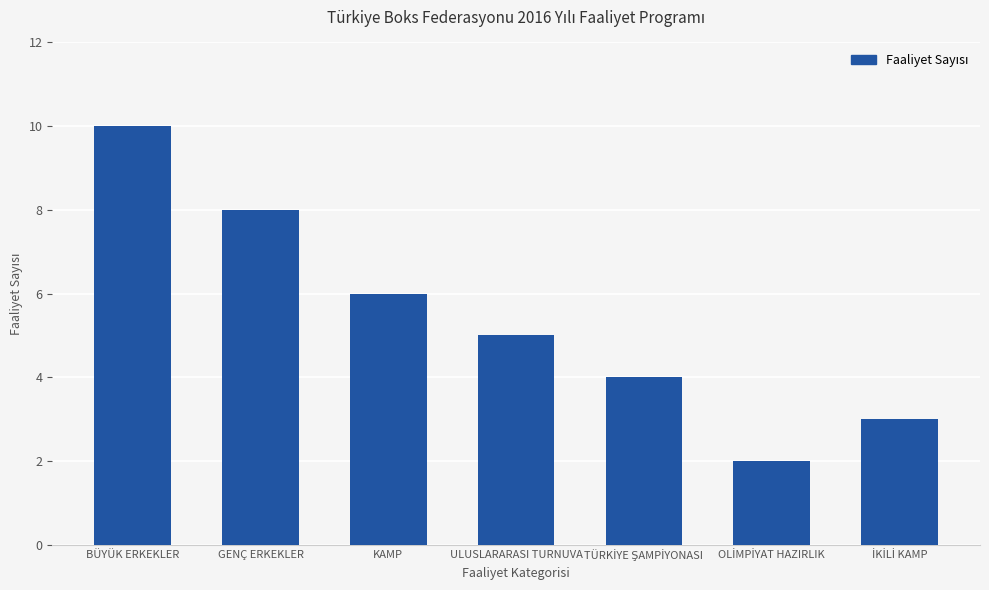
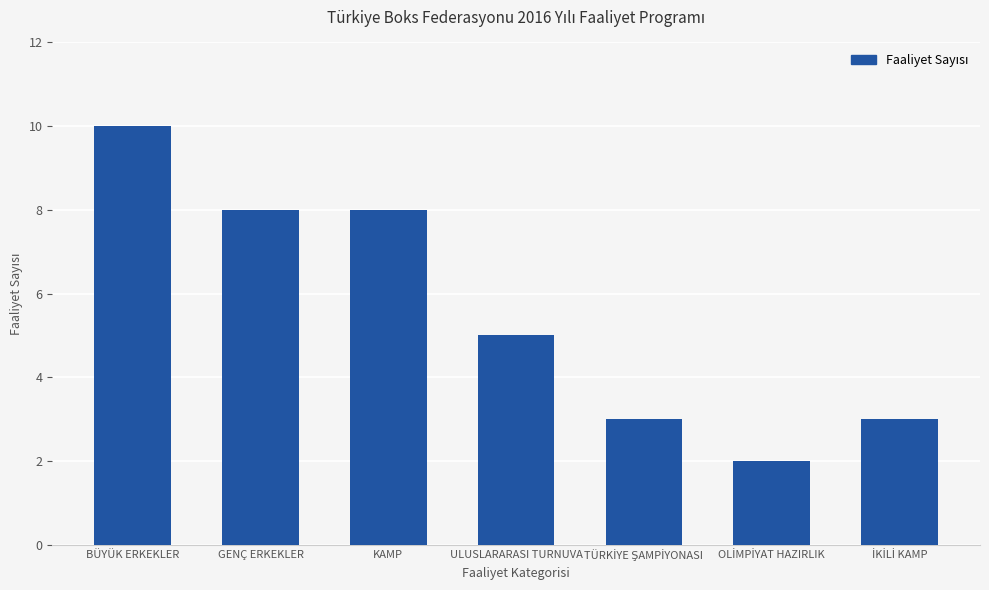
KAMP: 6 -> 8
TÜRKİYE ŞAMPİYONASI: 4 -> 3
